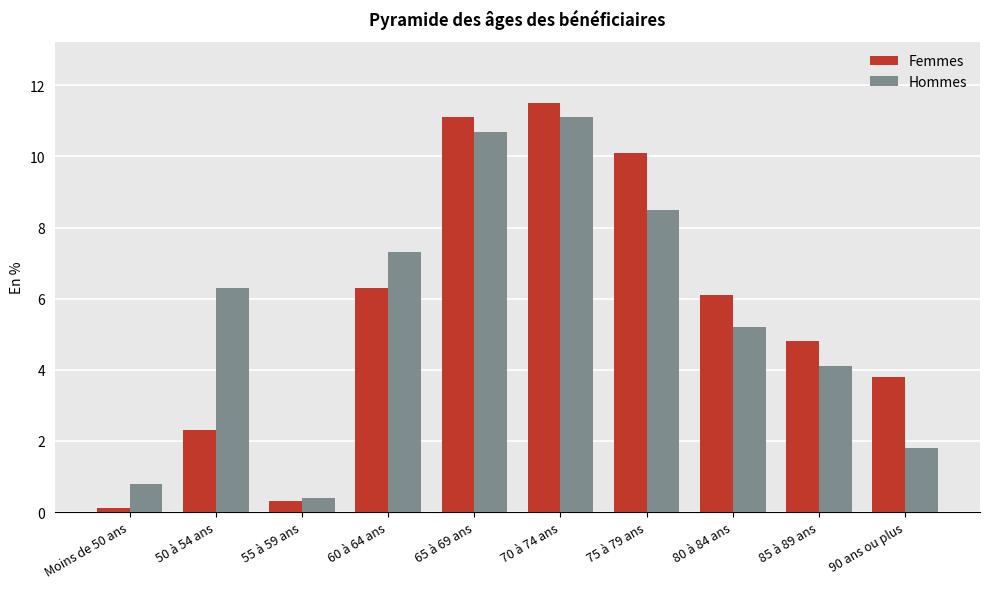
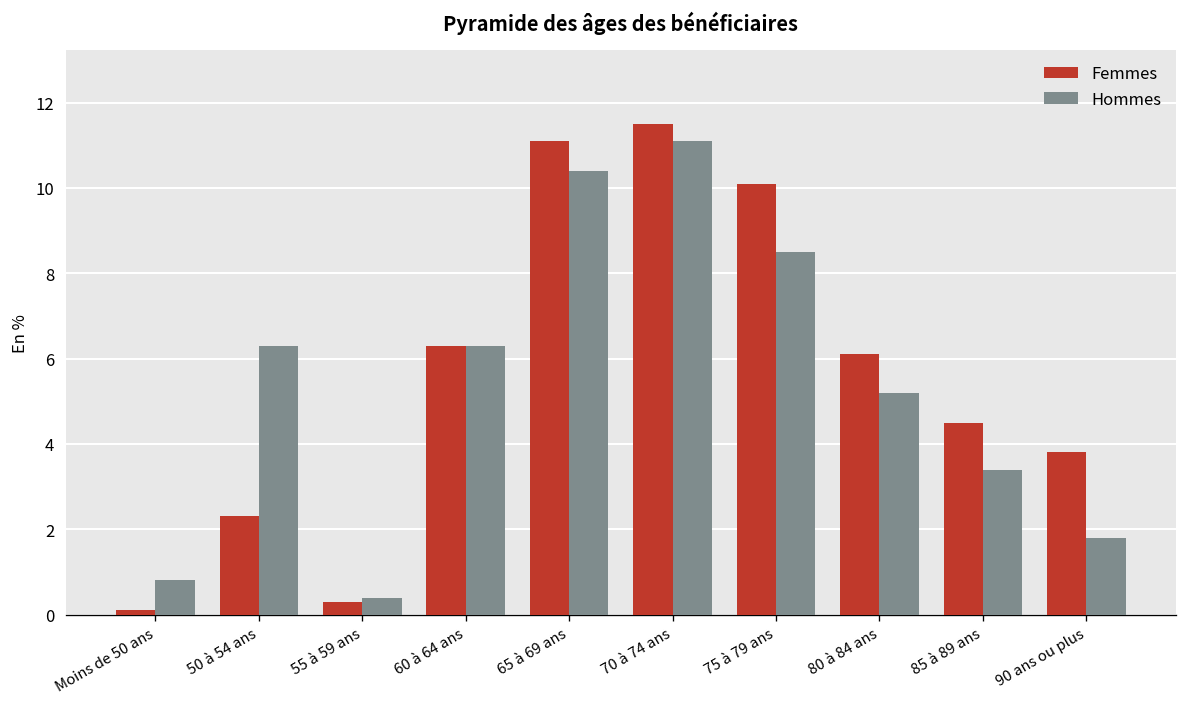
Hommes, 60 à 64 ans: 7.3 -> 6.3
Hommes, 65 à 69 ans: 10.7 -> 10.4
Femmes, 85 à 89 ans: 4.8 -> 4.5
Hommes, 85 à 89 ans: 4.1 -> 3.4
